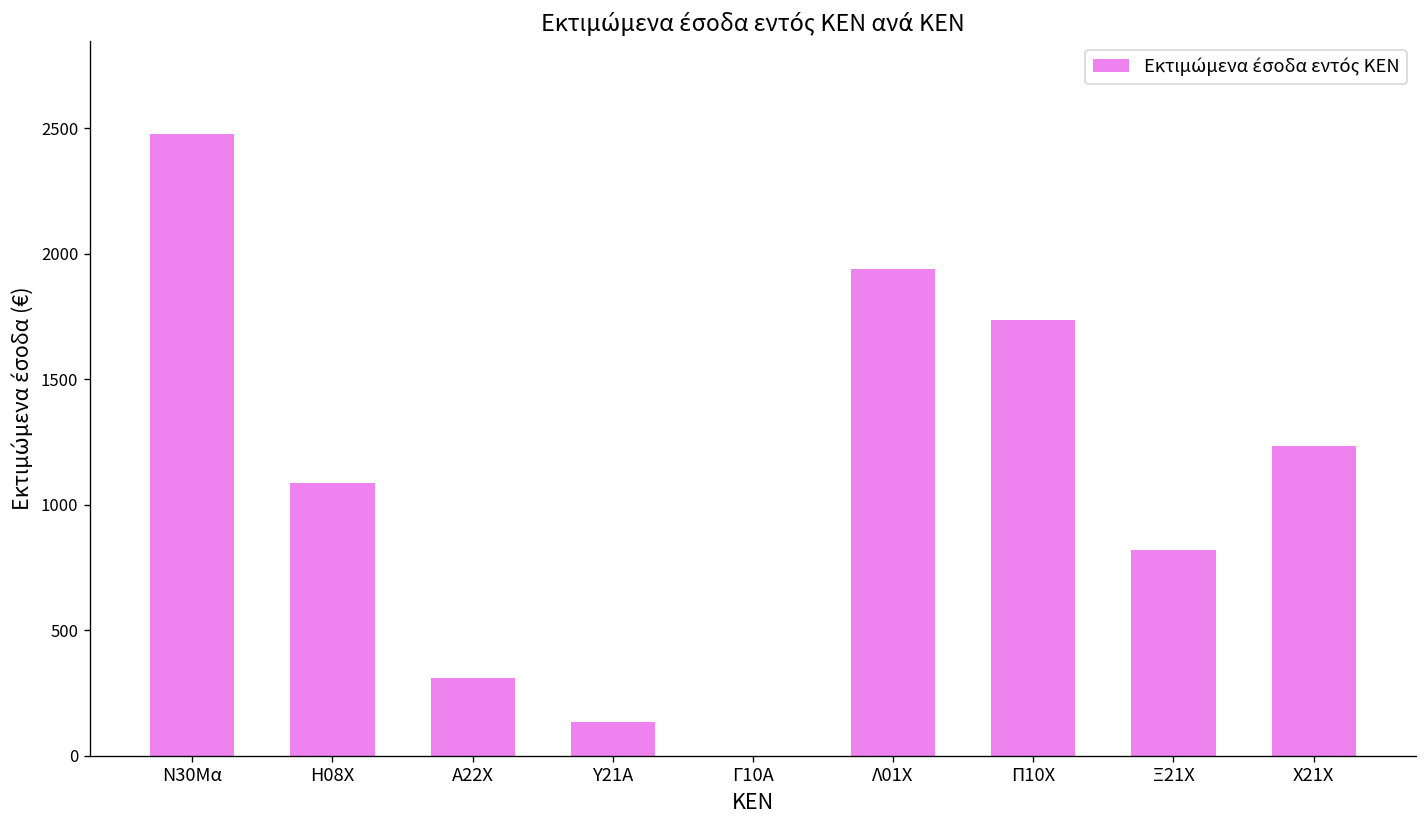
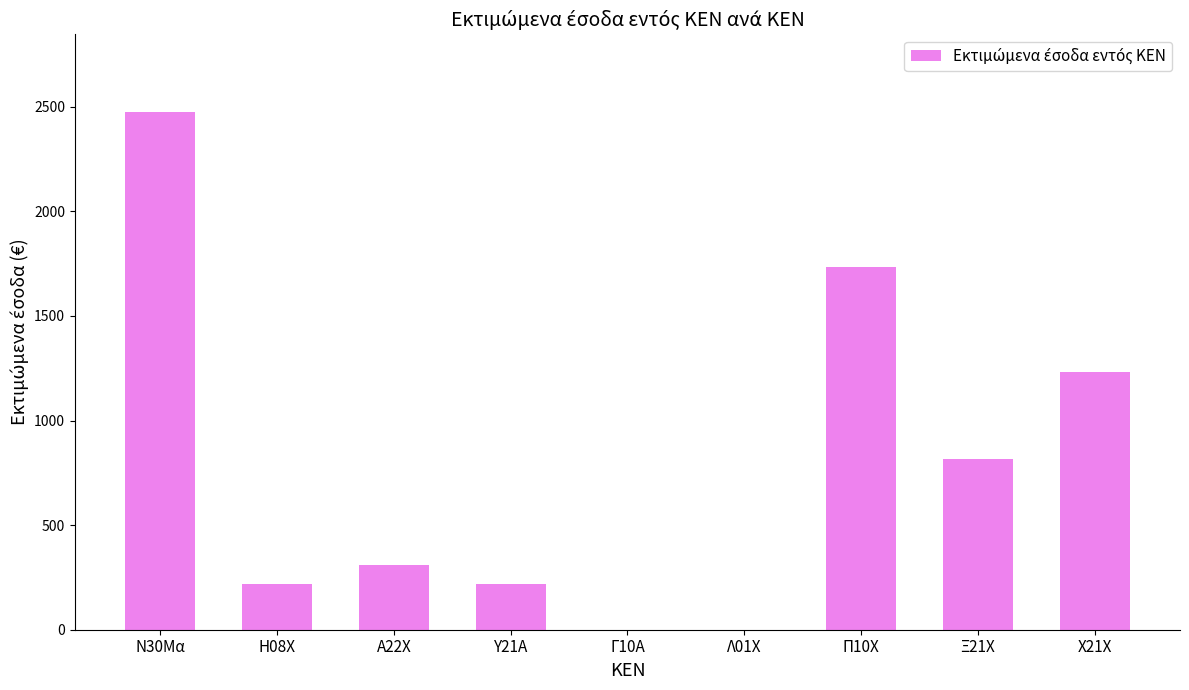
Η08Χ: 1090 -> 220
Υ21Α: 140 -> 220
Λ01Χ: 1940 -> 0
